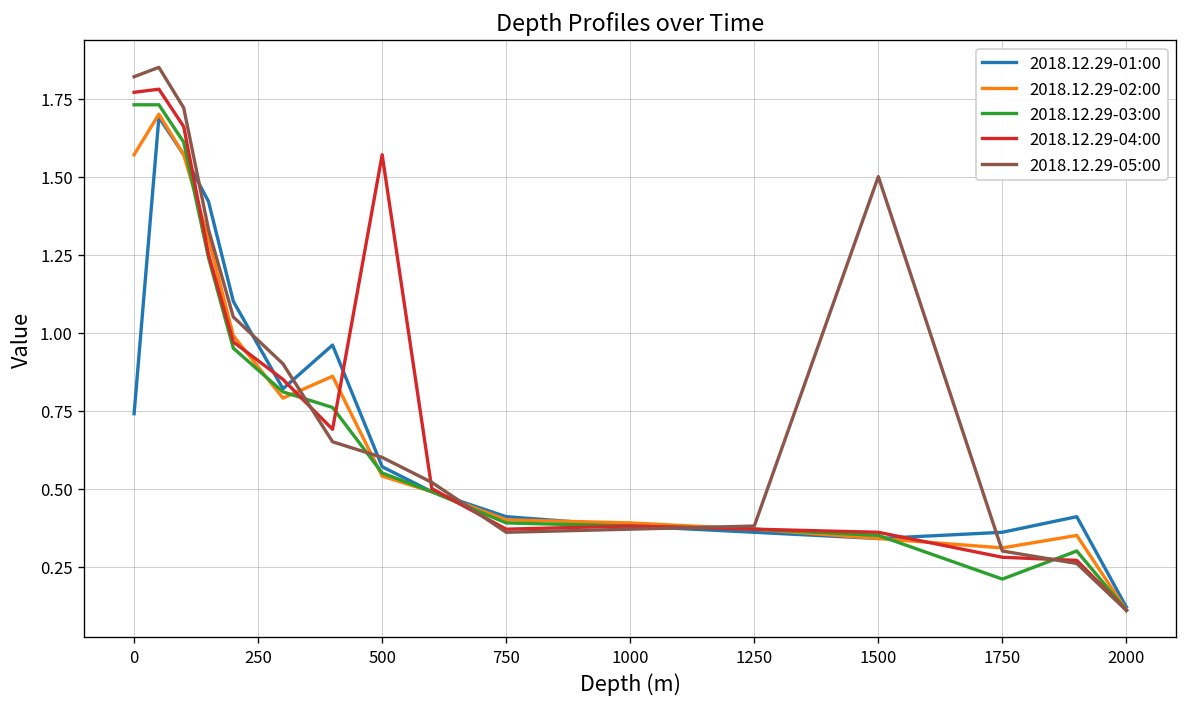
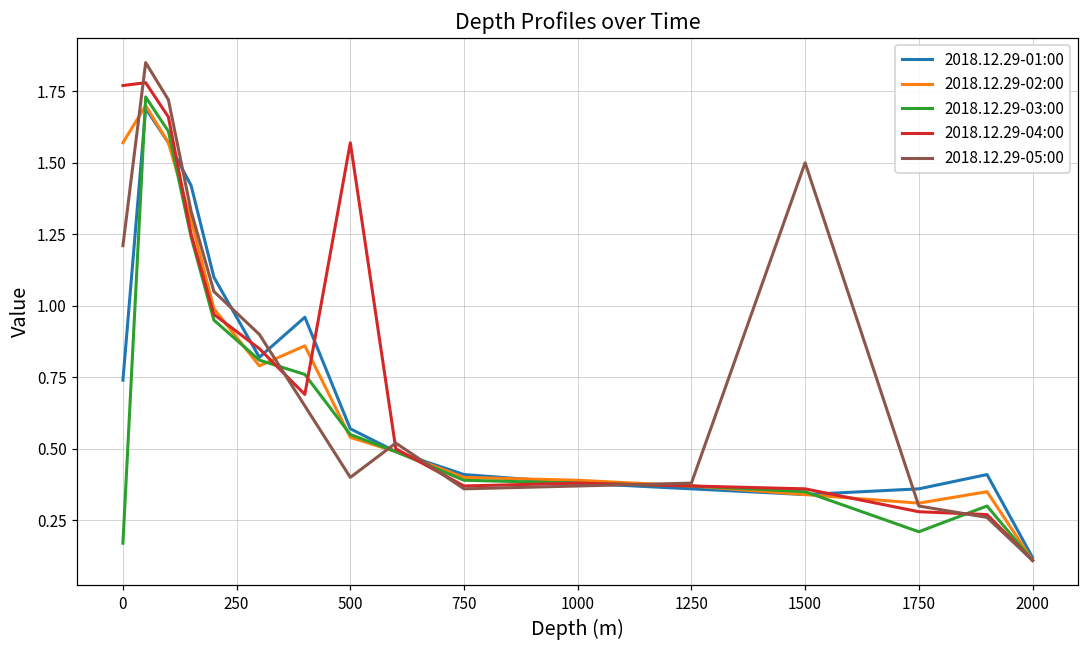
2018.12.29-03:00, 0: 1.73 -> 0.17
2018.12.29-05:00, 0: 1.82 -> 1.21
2018.12.29-05:00, 500: 0.6 -> 0.4
